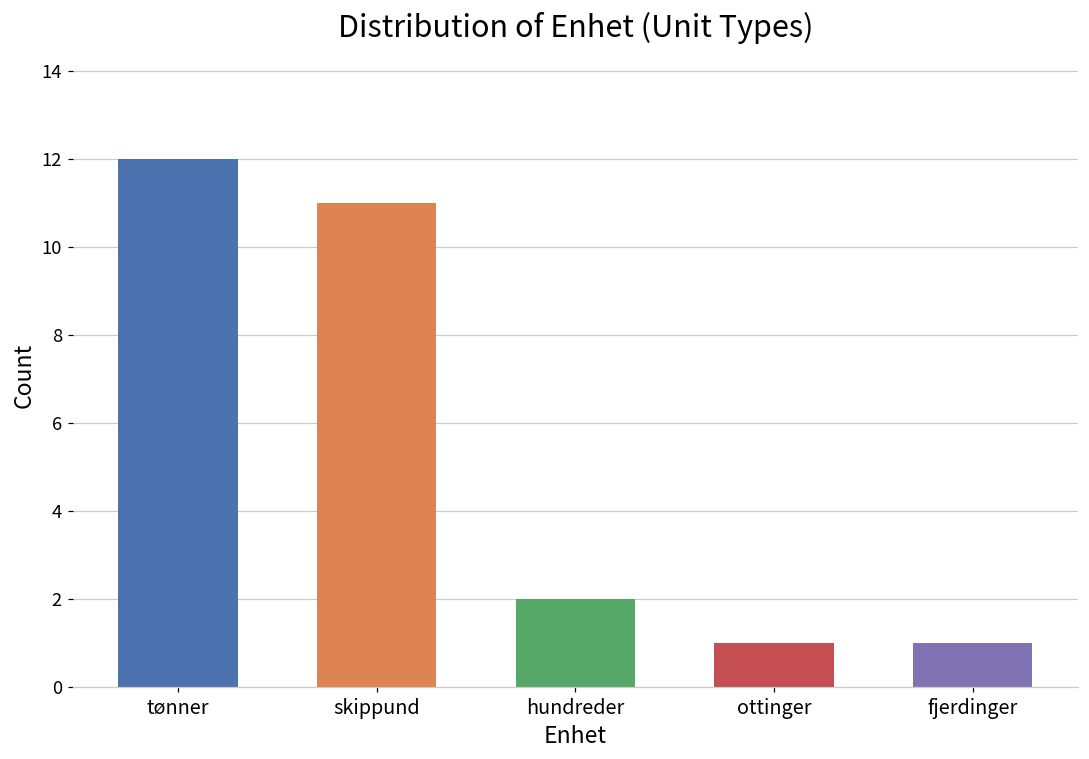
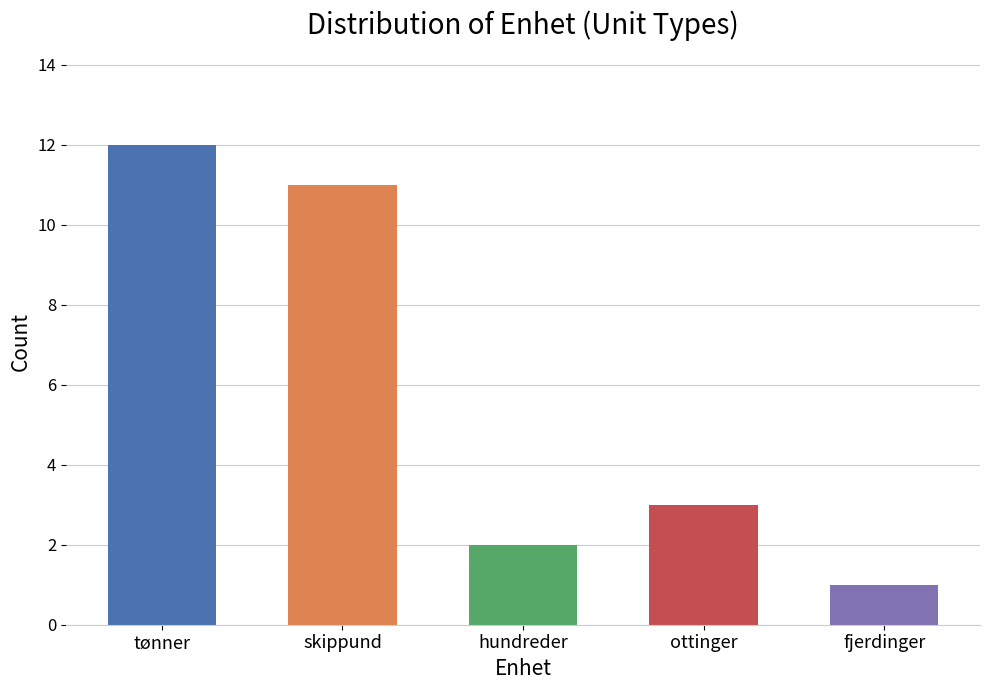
ottinger: 1 -> 3
